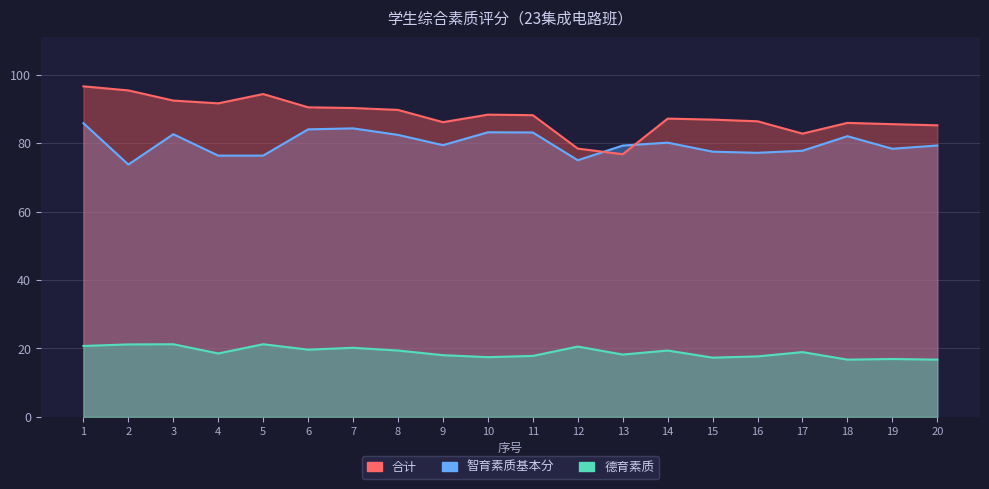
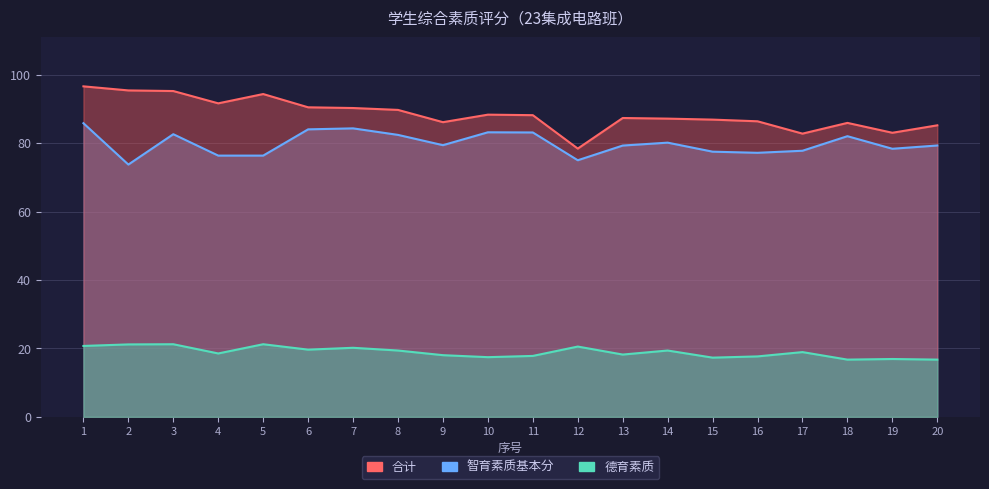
合计, 3: 93 -> 95
合计, 13: 77 -> 87
合计, 19: 86 -> 83
